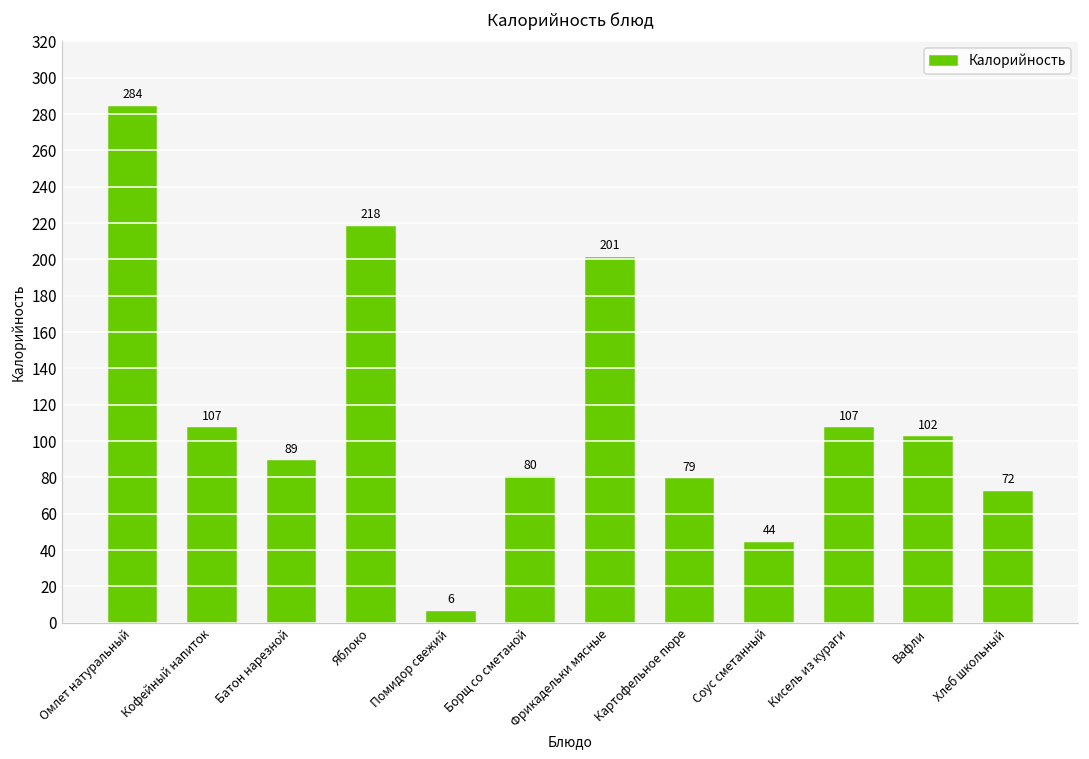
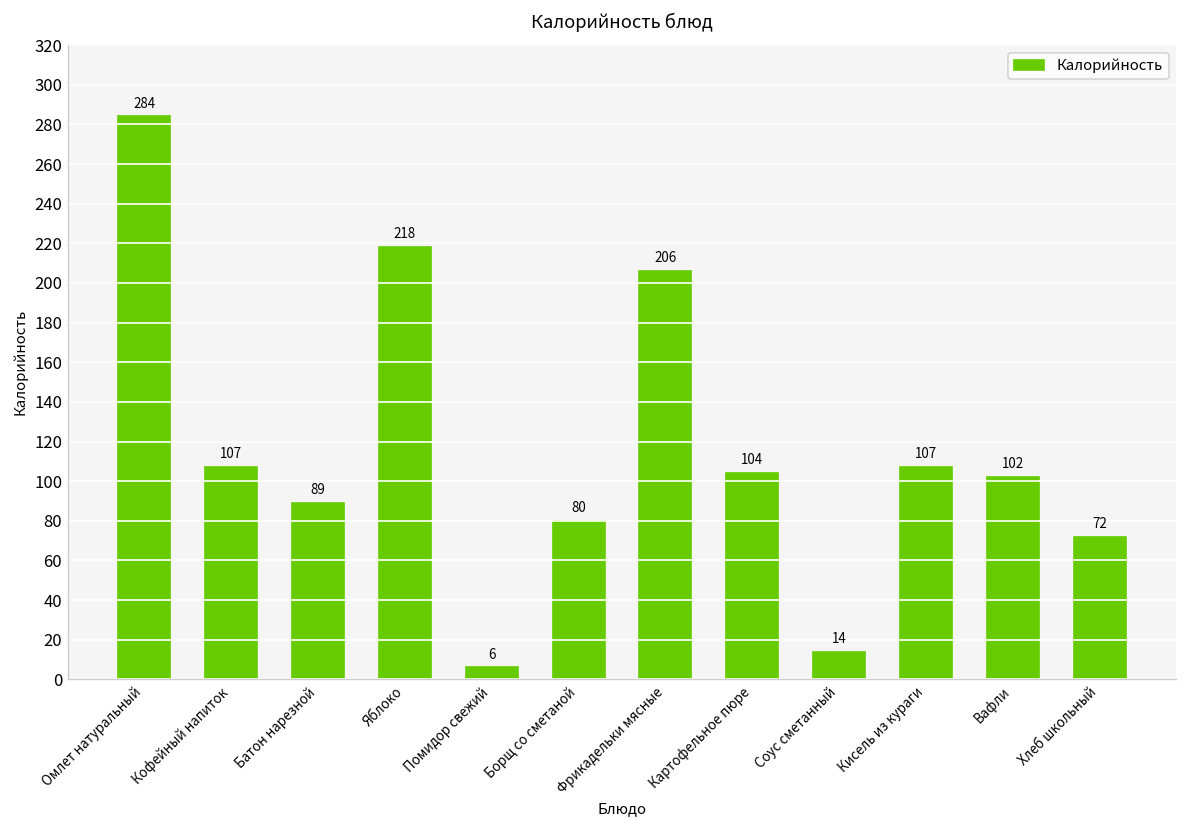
Фрикадельки мясные: 201 -> 206
Картофельное пюре: 79 -> 104
Соус сметанный: 44 -> 14
